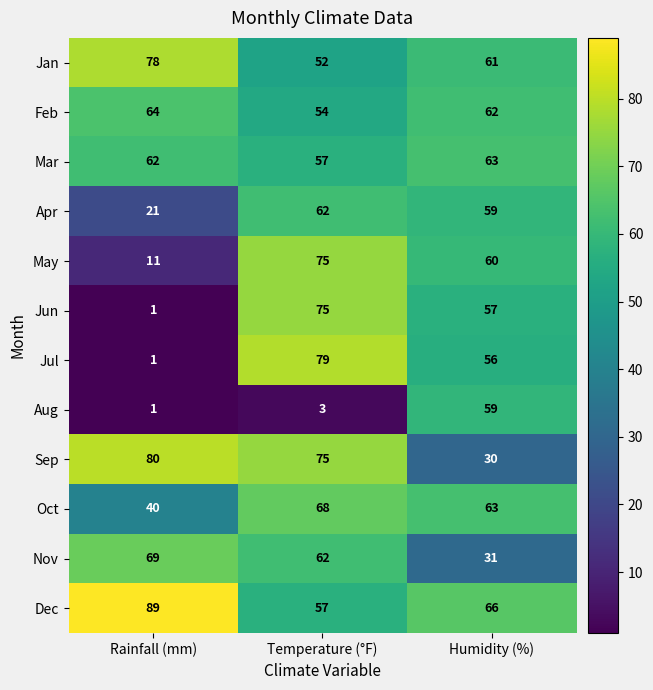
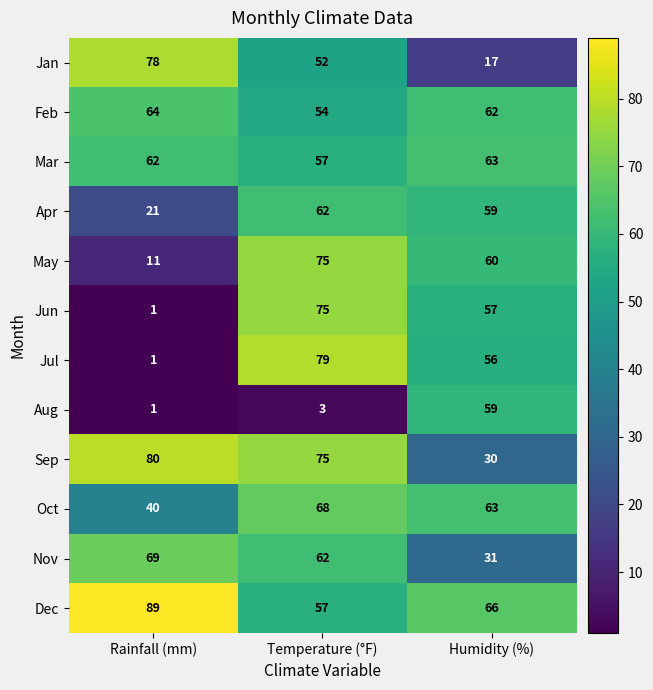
Jan, Humidity (%): 61 -> 17
